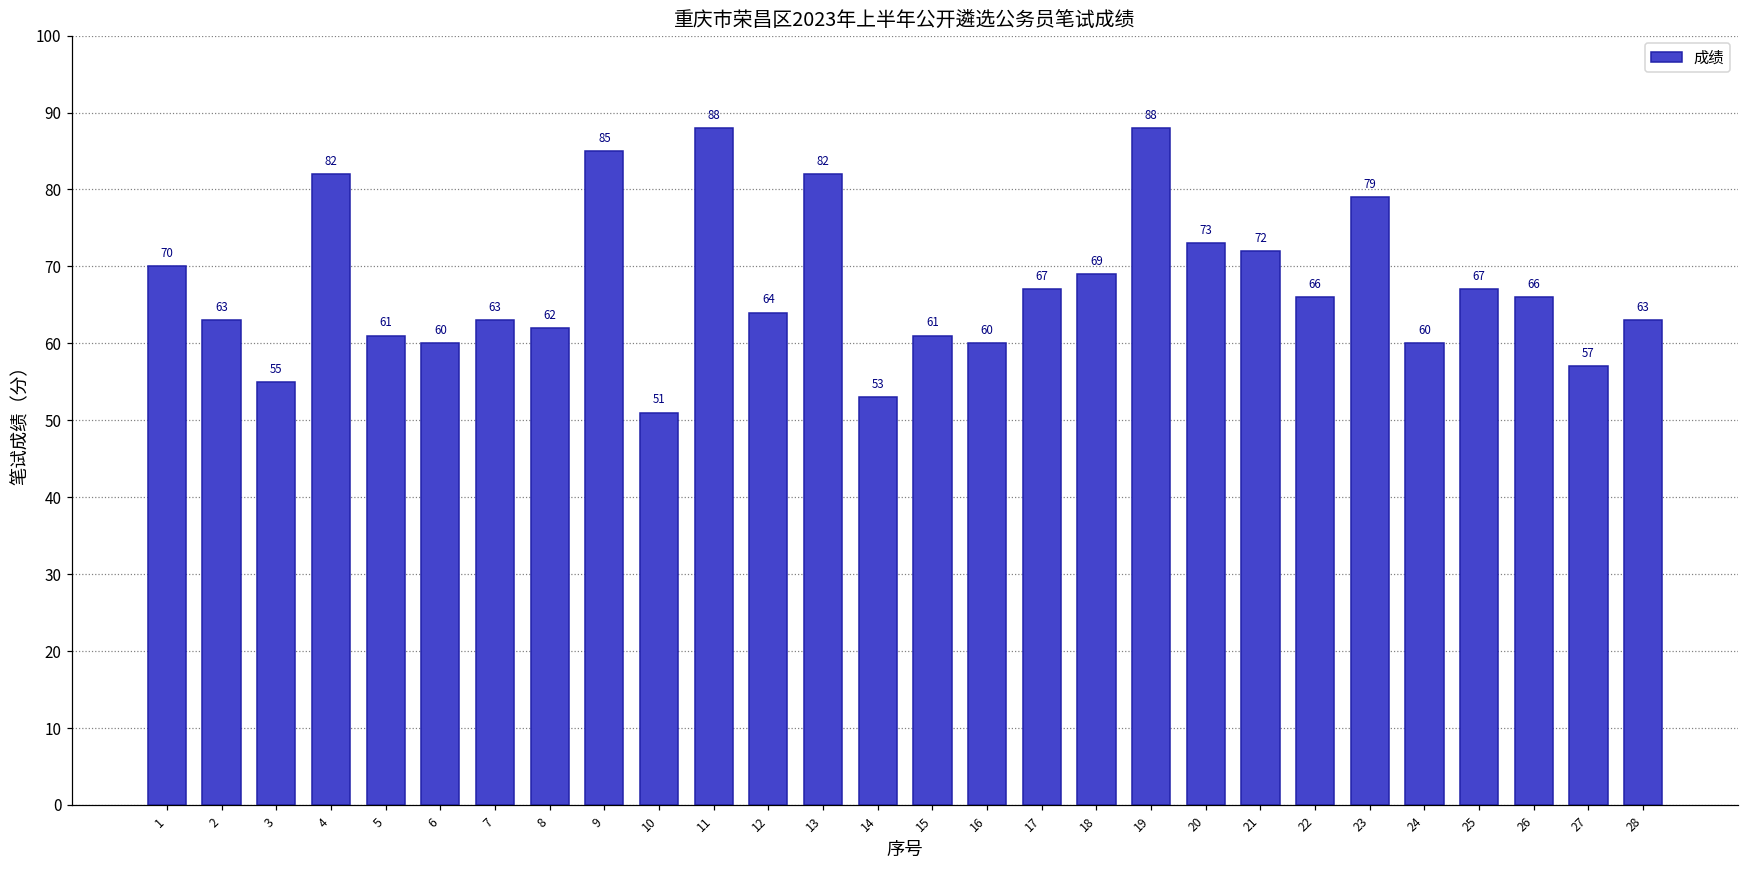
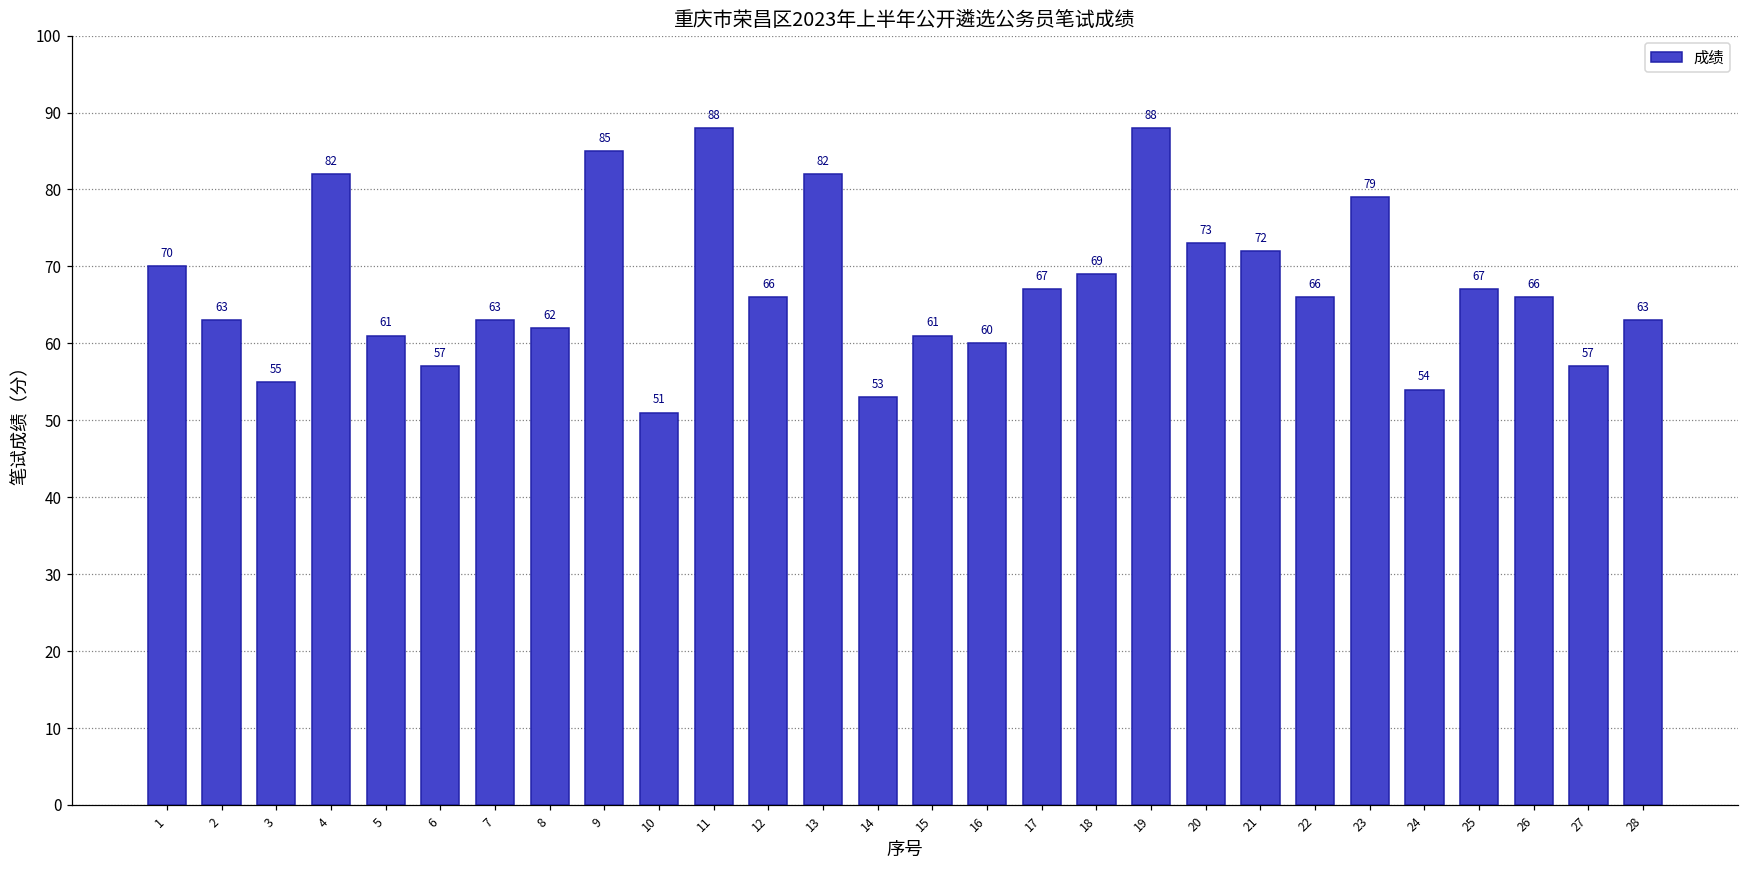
6: 60 -> 57
12: 64 -> 66
24: 60 -> 54
